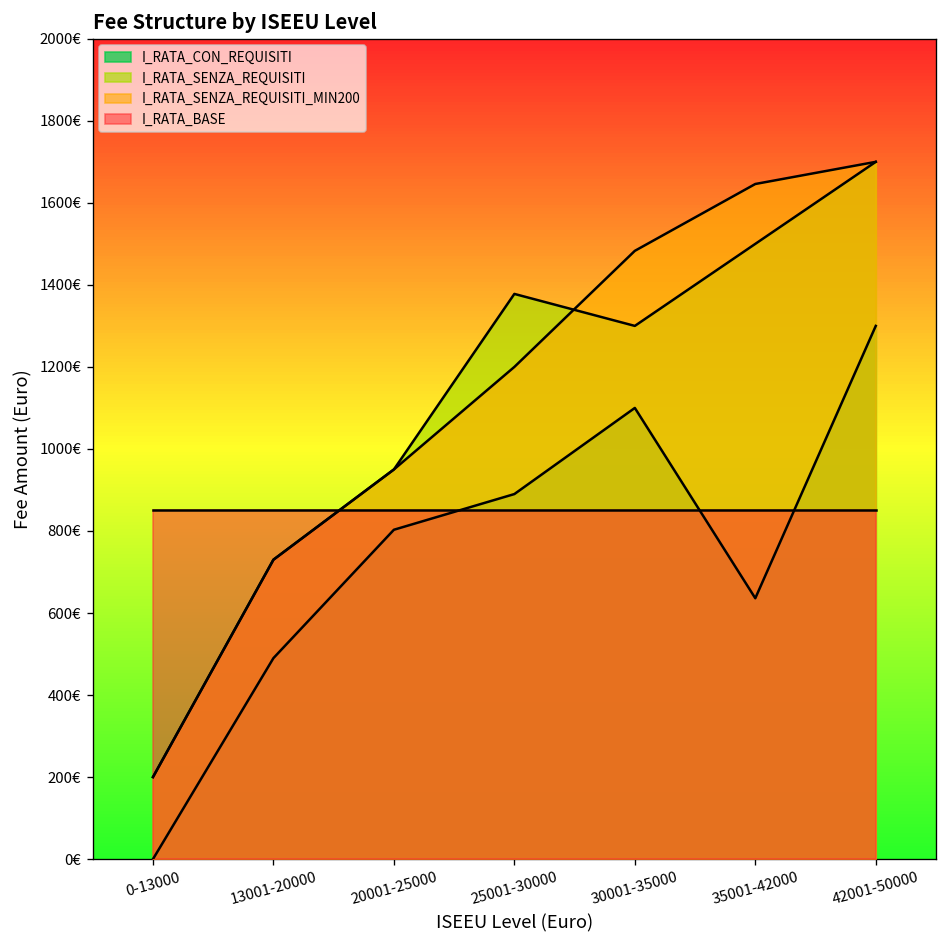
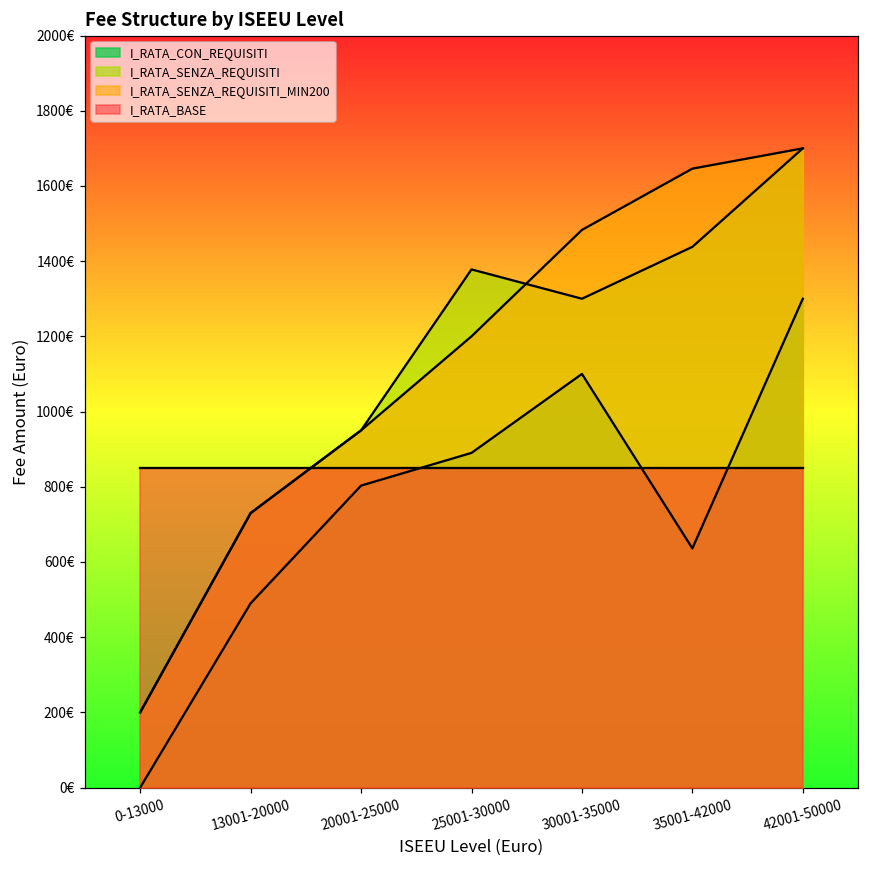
I_RATA_SENZA_REQUISITI, 35001-42000: 1500€ -> 1440€
